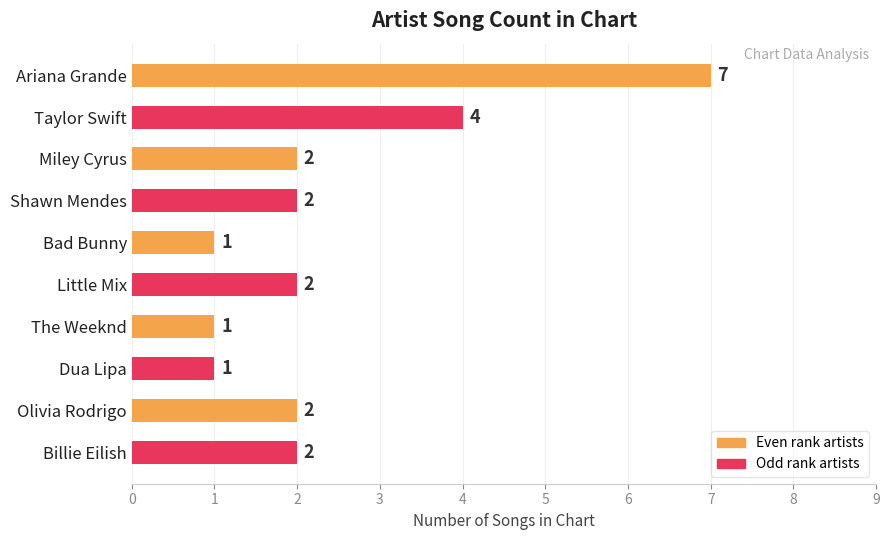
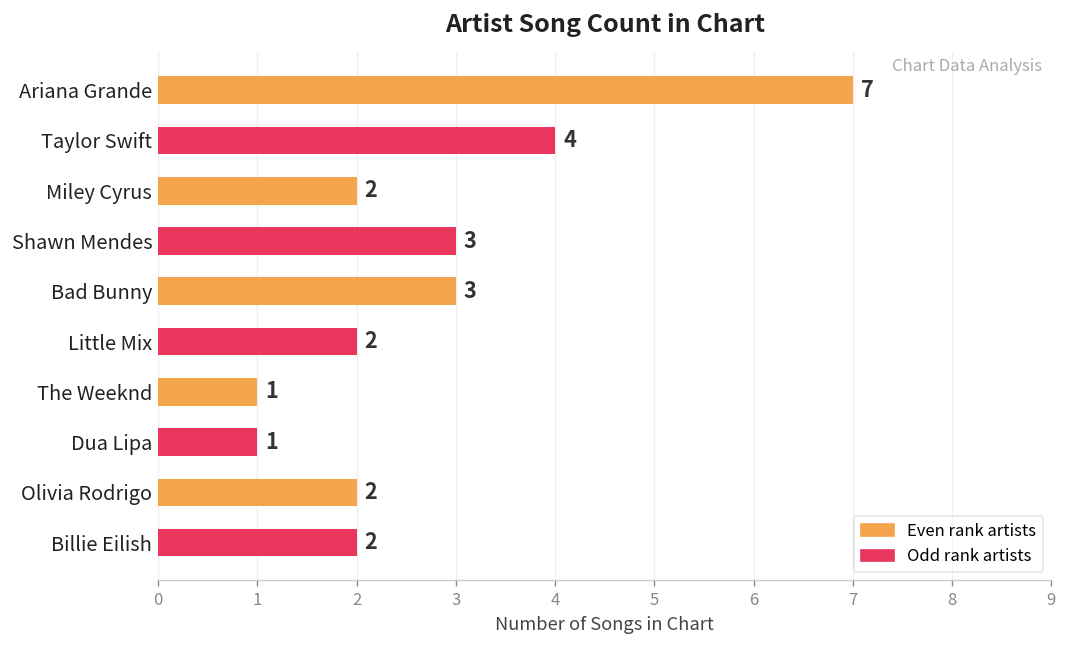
Shawn Mendes: 2 -> 3
Bad Bunny: 1 -> 3
